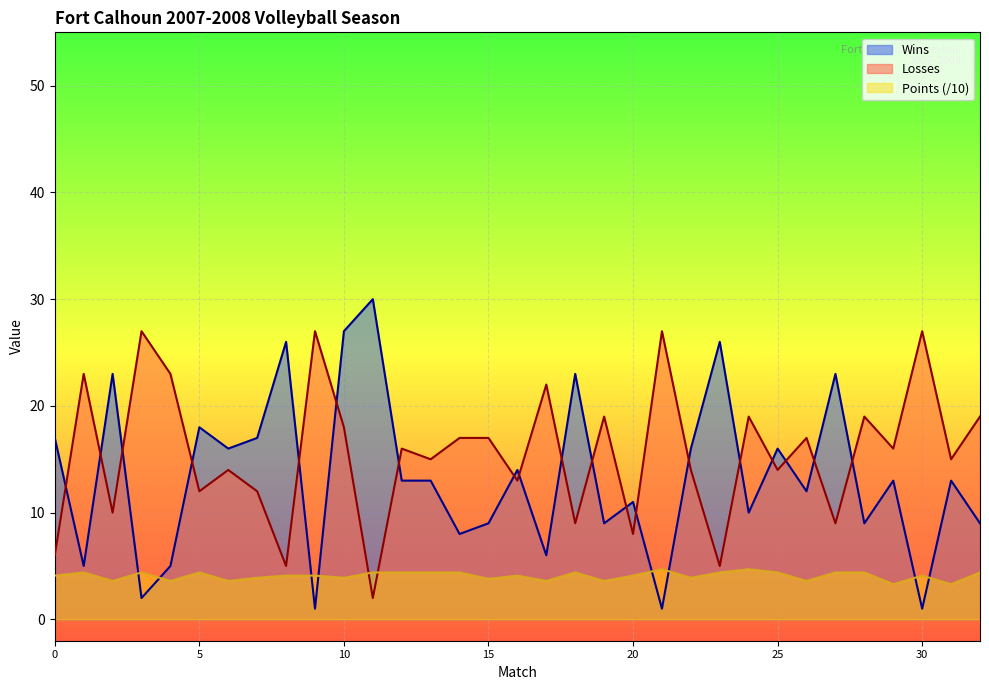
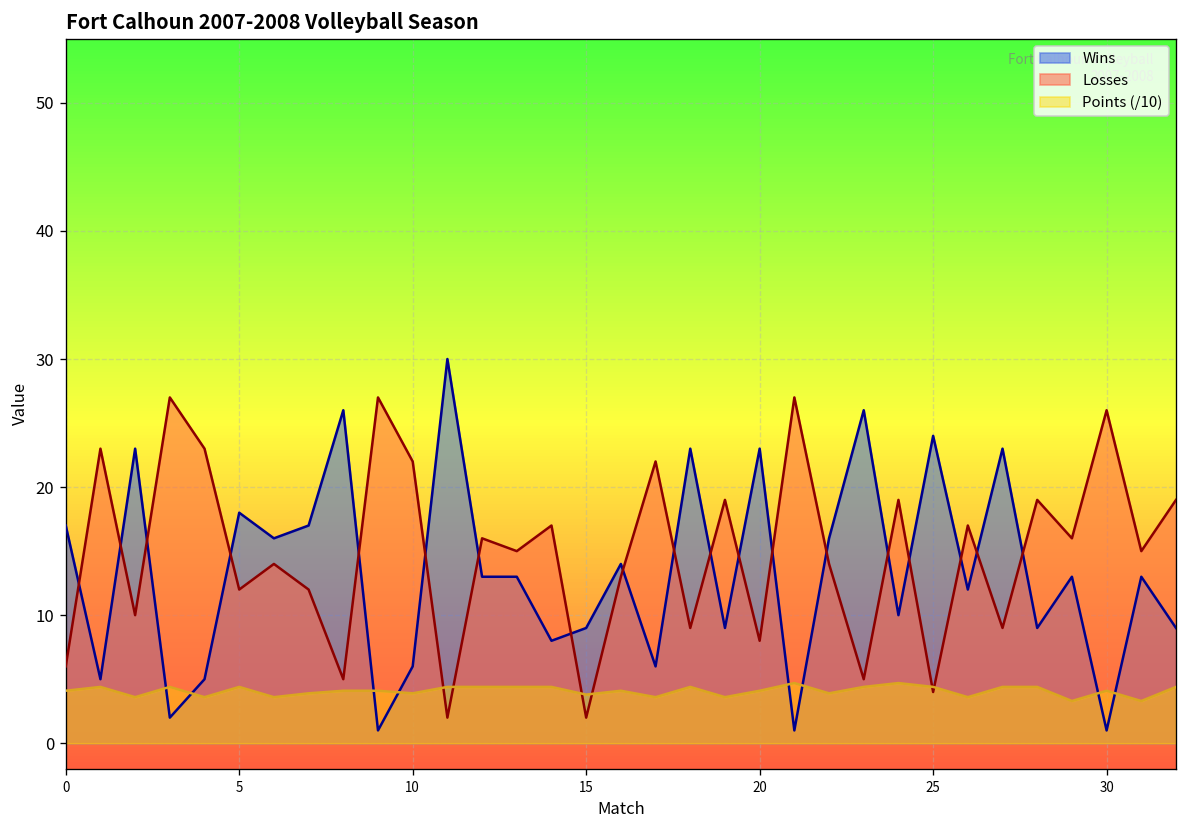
Wins, 10: 27 -> 6
Losses, 10: 18 -> 22
Losses, 15: 17 -> 2
Wins, 20: 11 -> 23
Wins, 25: 16 -> 24
Losses, 25: 14 -> 4
Losses, 30: 27 -> 26
